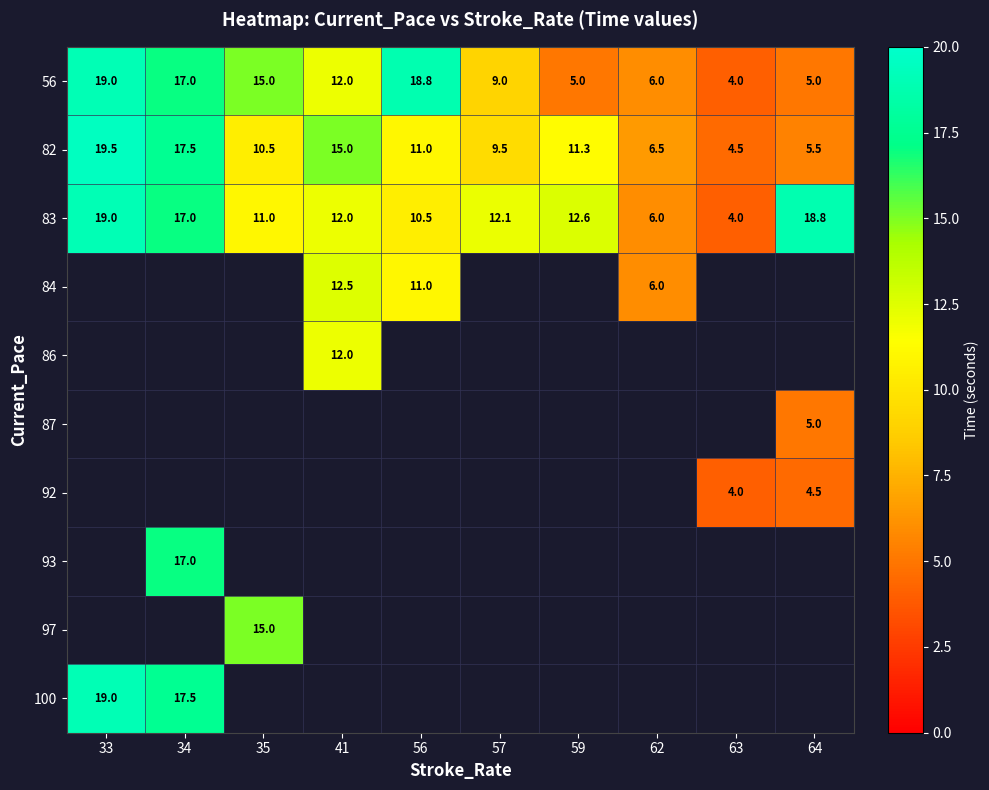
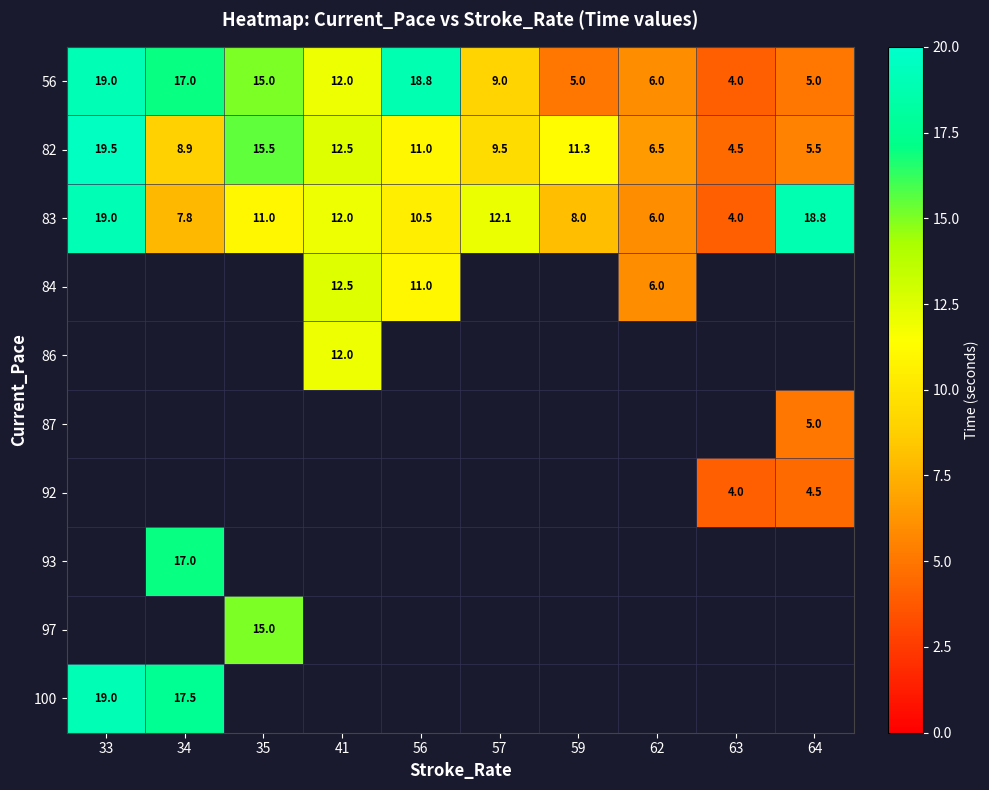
82, 34: 17.5 -> 8.9
82, 35: 10.5 -> 15.5
82, 41: 15.0 -> 12.5
83, 34: 17.0 -> 7.8
83, 59: 12.6 -> 8.0
